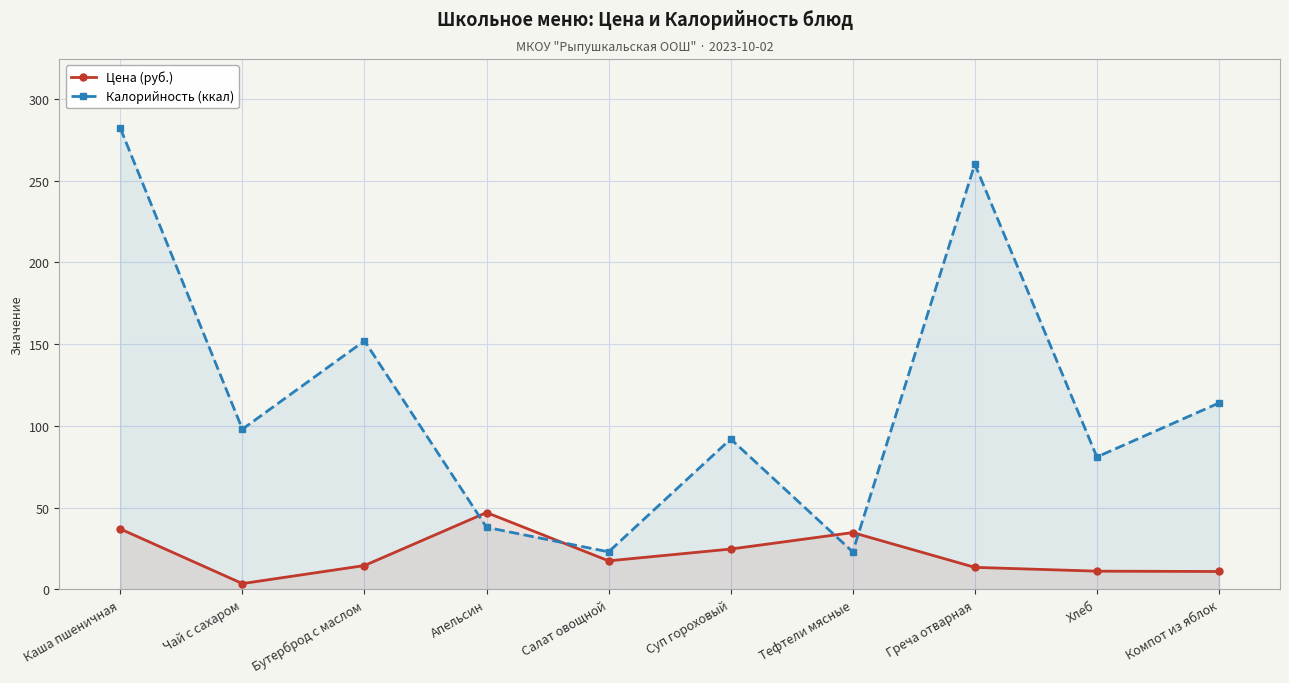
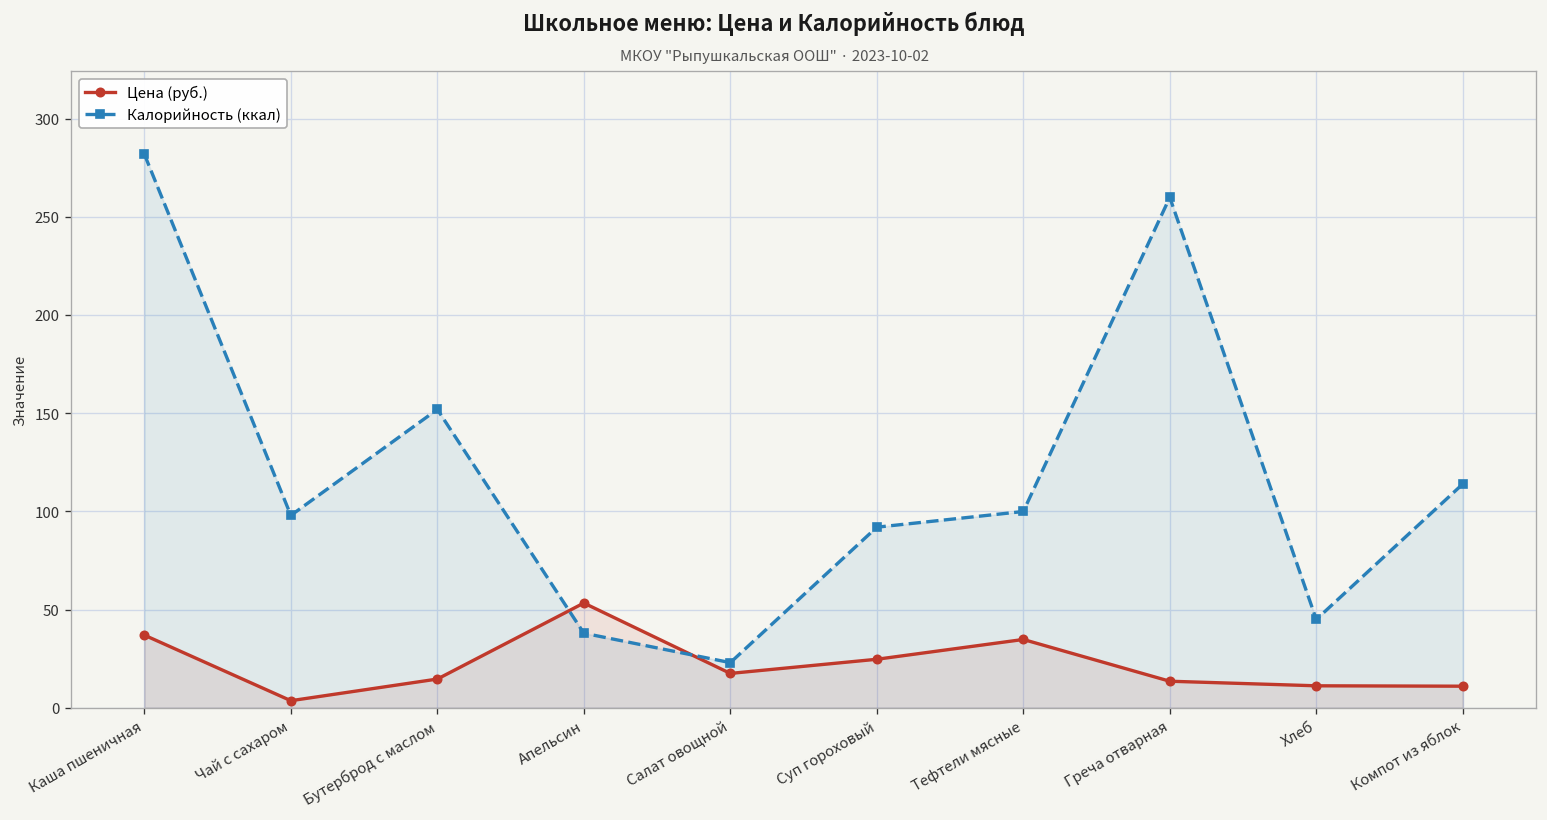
Цена (руб.), Апельсин: 47 -> 53
Калорийность (ккал), Тефтели мясные: 23 -> 100
Калорийность (ккал), Хлеб: 81 -> 45
